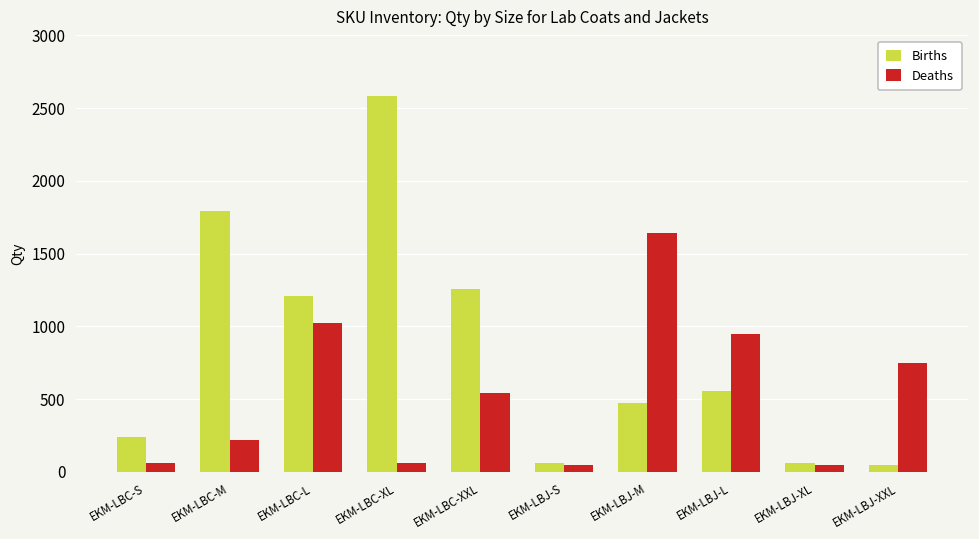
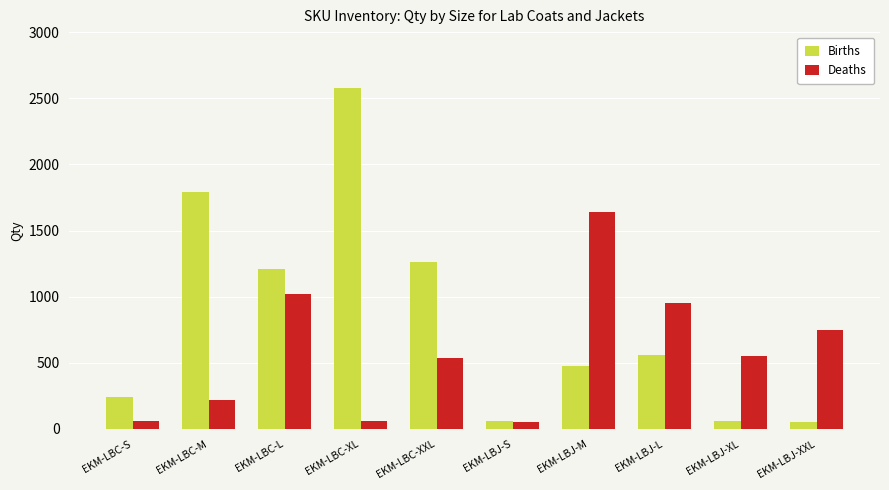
Deaths, EKM-LBJ-XL: 50 -> 550
